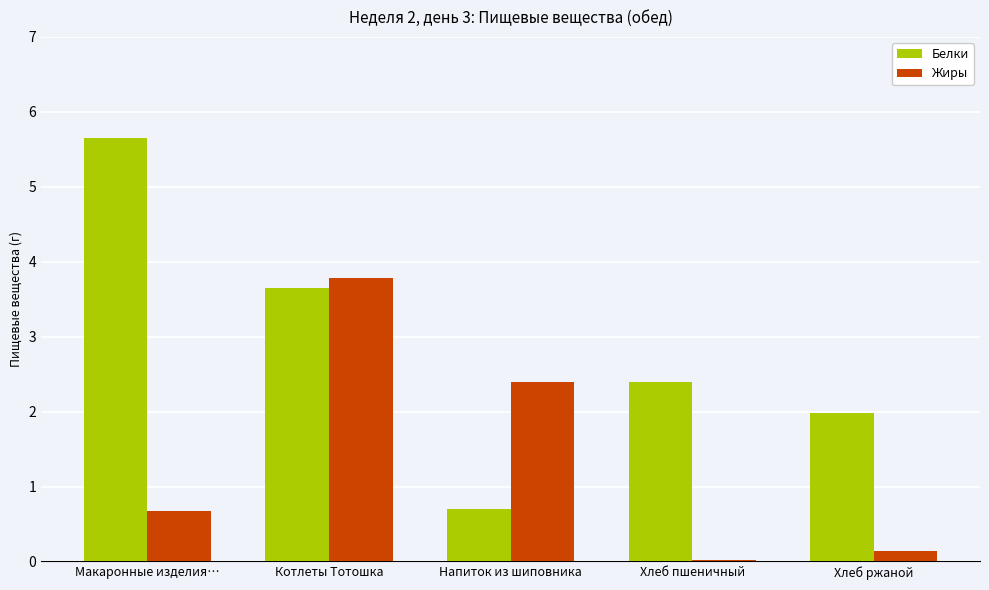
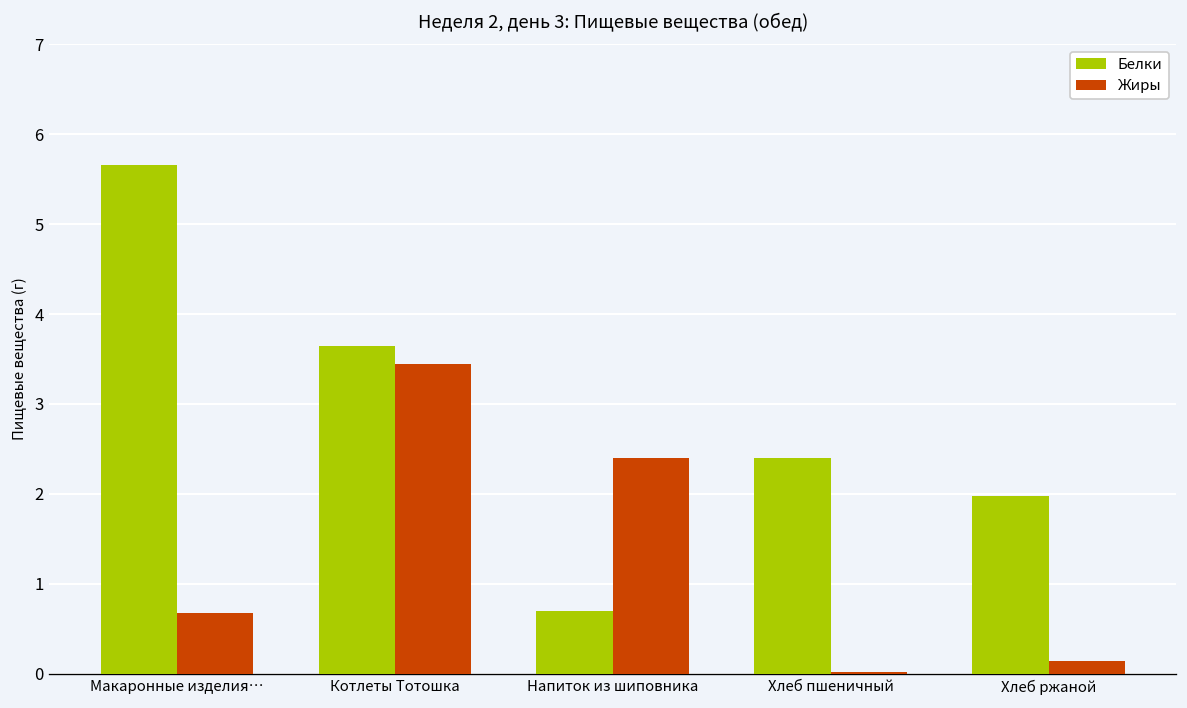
Жиры, Котлеты Тотошка: 3.8 -> 3.5
